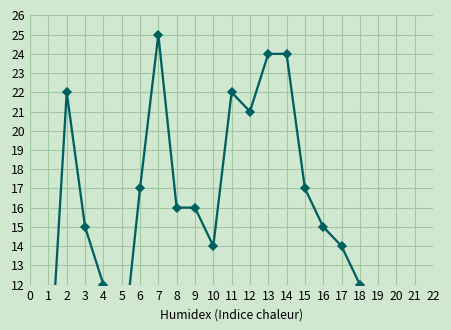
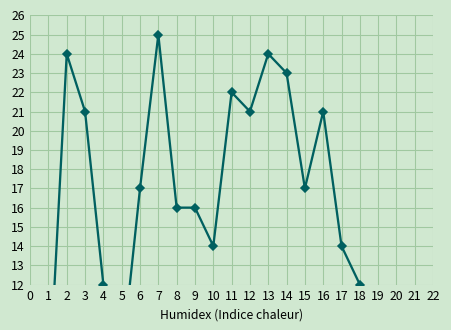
2: 22 -> 24
3: 15 -> 21
14: 24 -> 23
16: 15 -> 21
